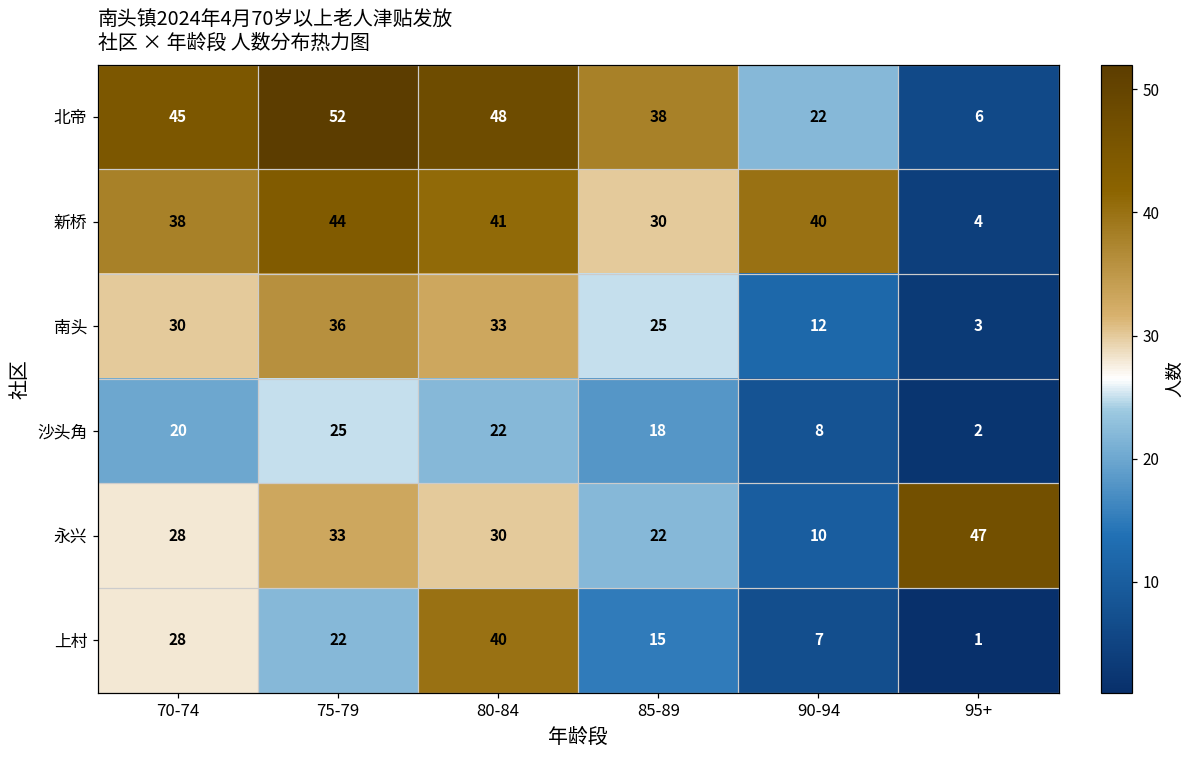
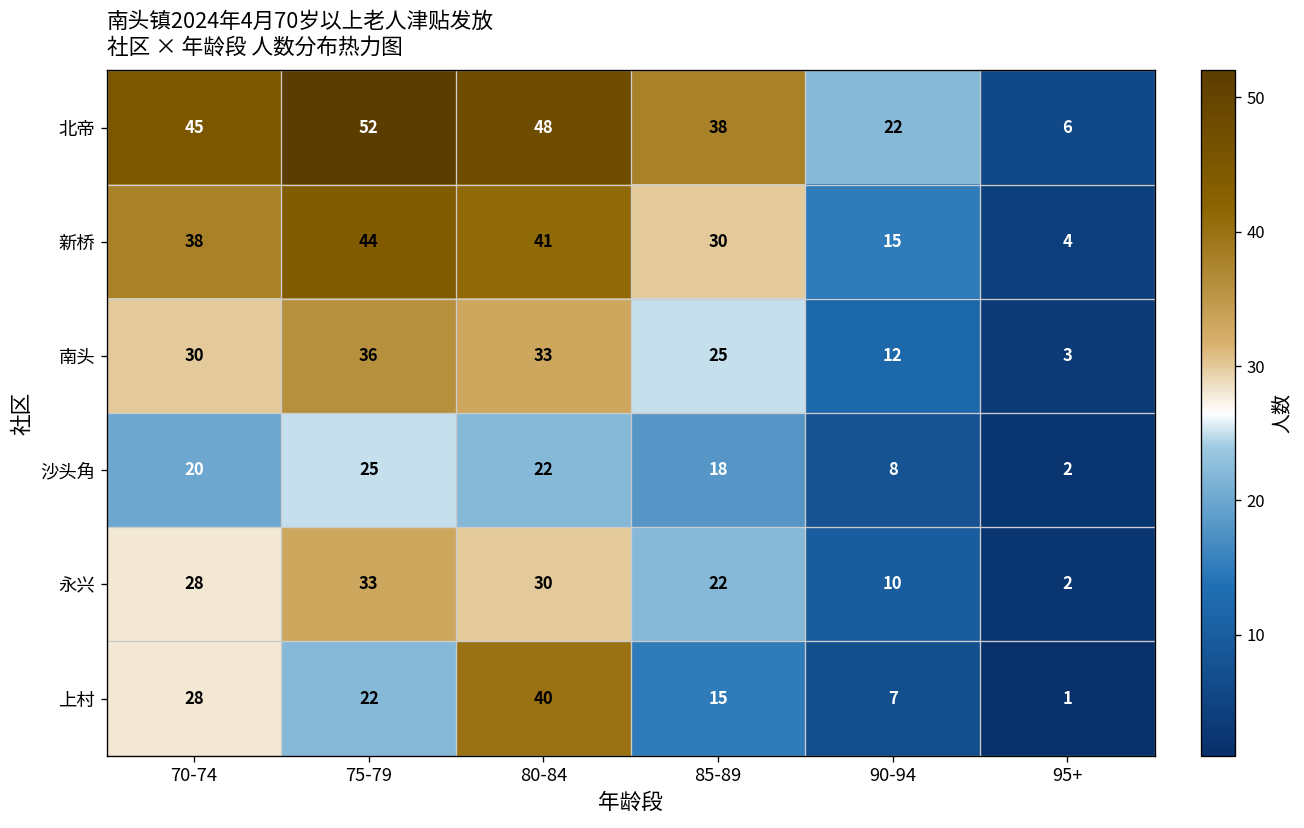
新桥, 90-94: 40 -> 15
永兴, 95+: 47 -> 2
